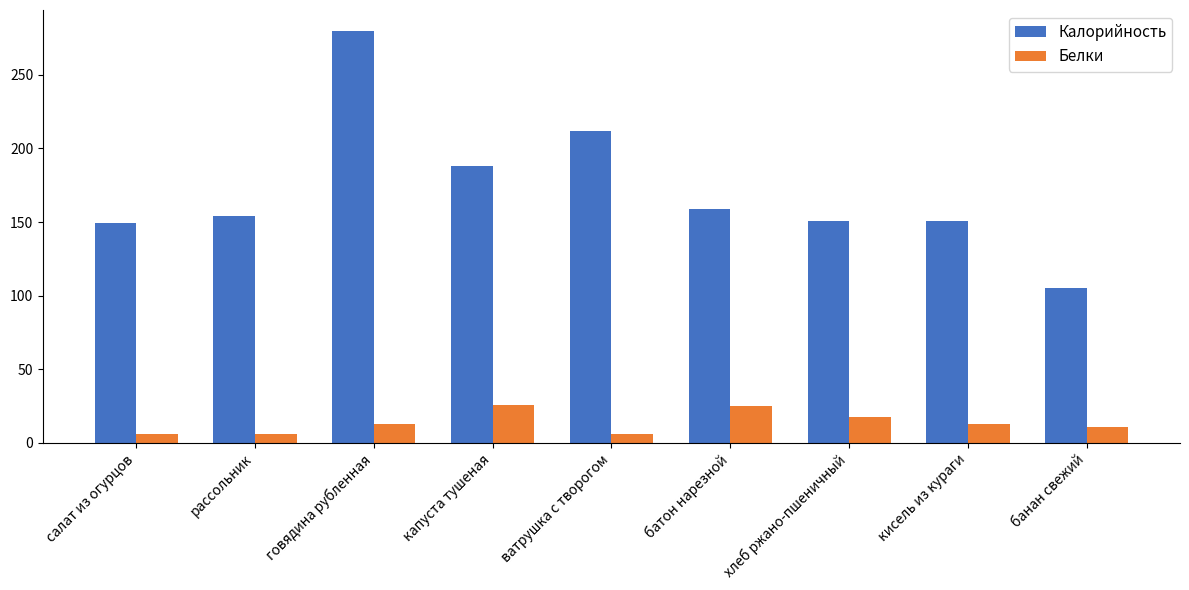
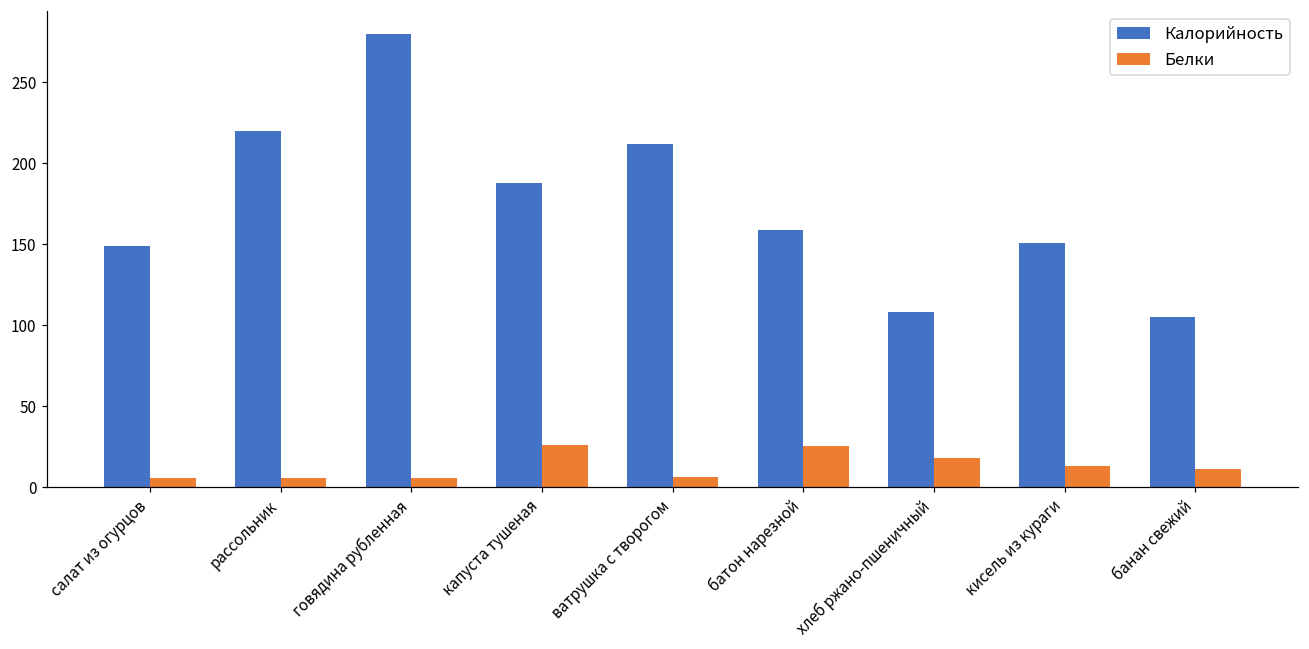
Калорийность, рассольник: 154 -> 220
Белки, говядина рубленная: 13 -> 5
Калорийность, хлеб ржано-пшеничный: 151 -> 108
